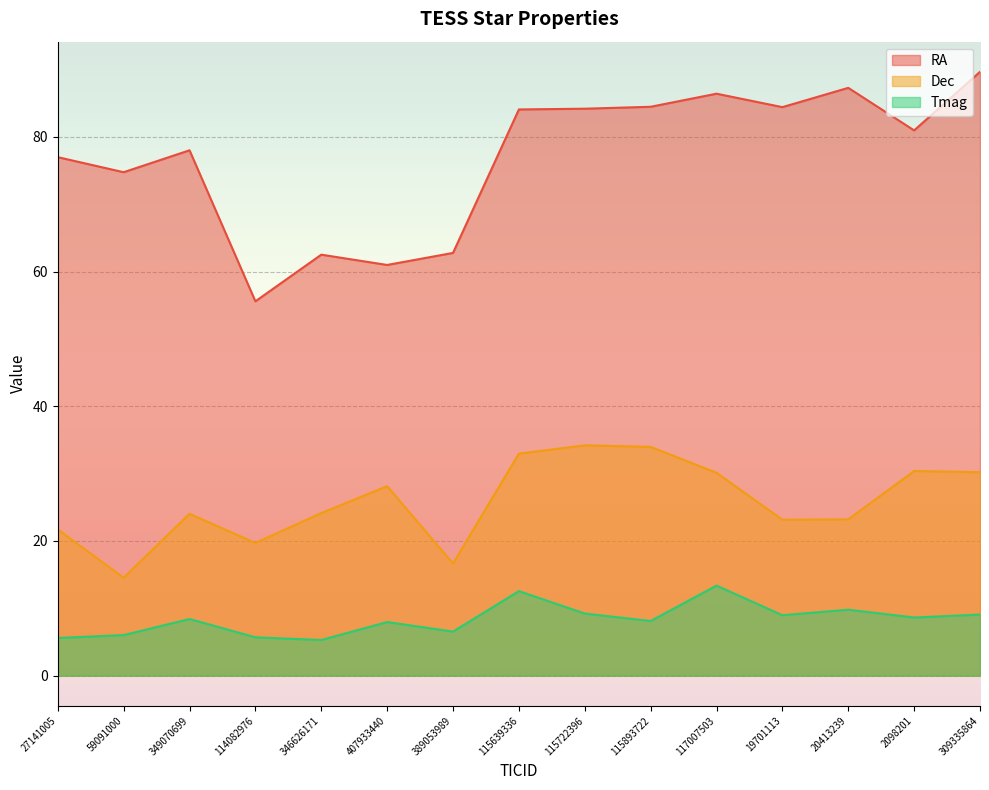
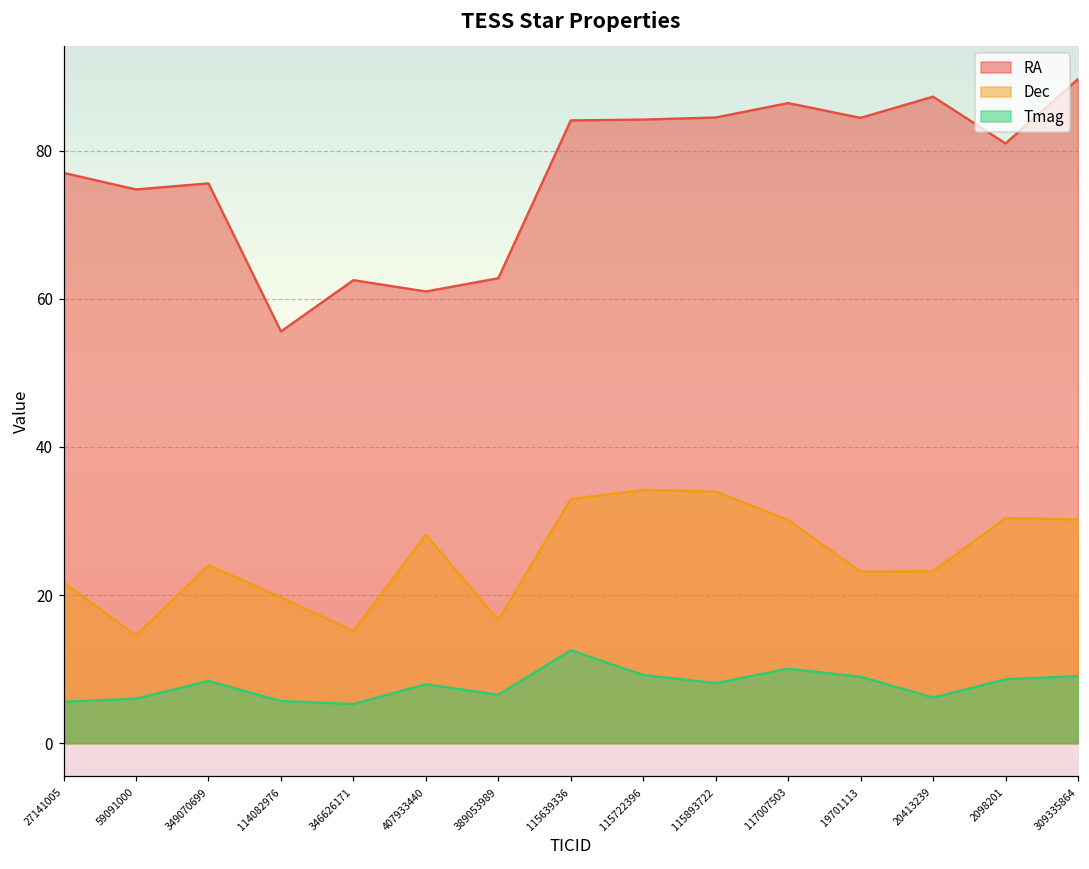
RA, 349070699: 78 -> 76
Dec, 346626171: 24 -> 15
Tmag, 117007503: 13 -> 10
Tmag, 20413239: 10 -> 6
